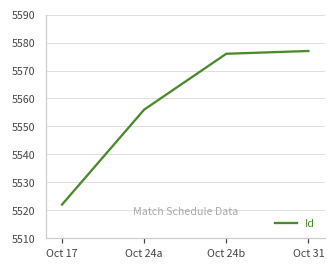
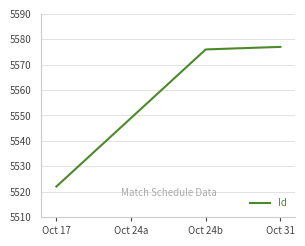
Oct 24a: 5556 -> 5549
